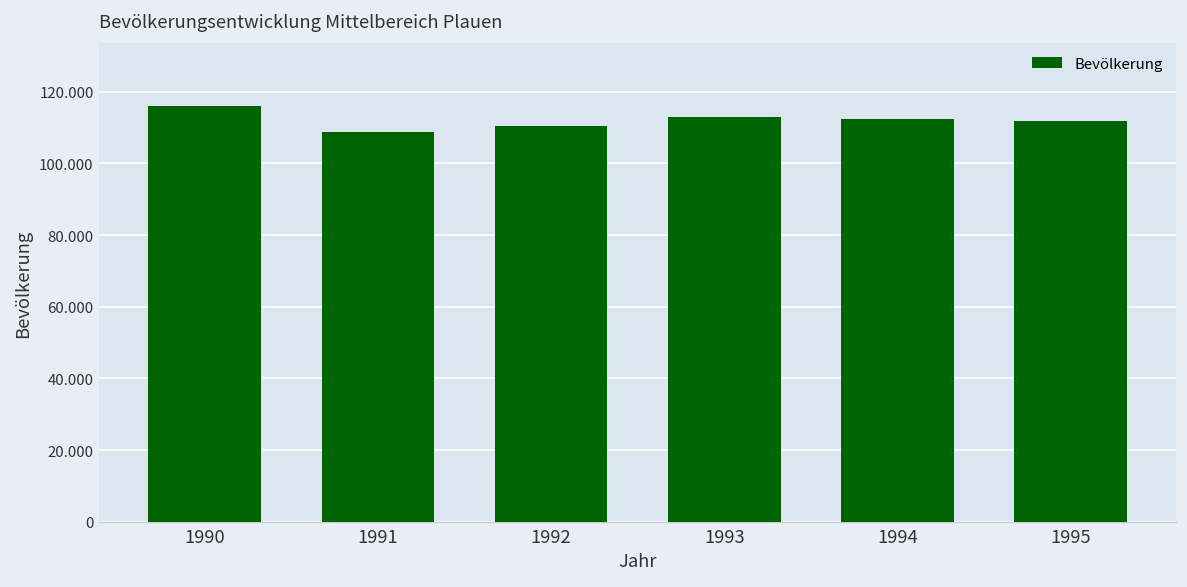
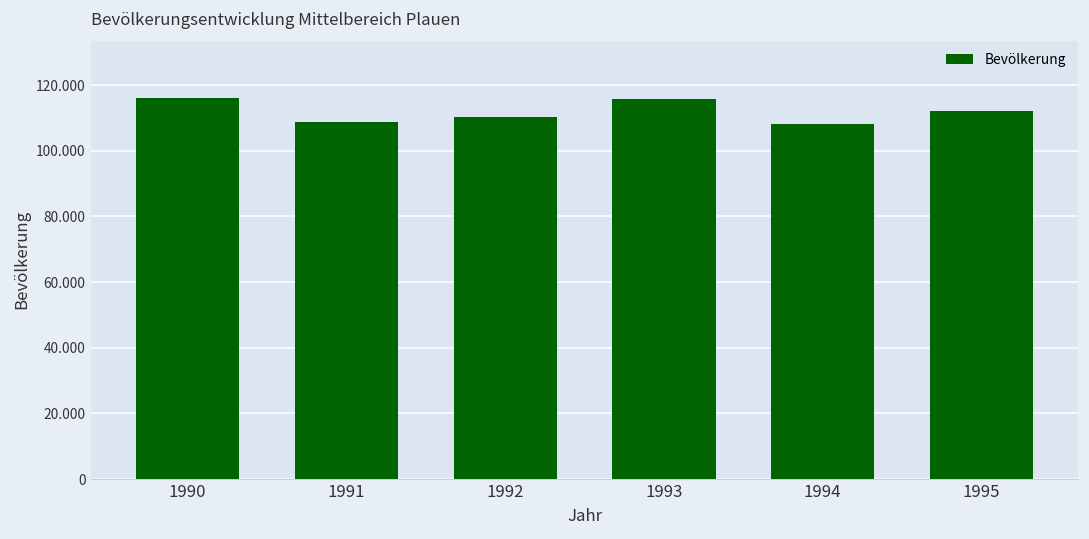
1993: 113 -> 116
1994: 112 -> 108
